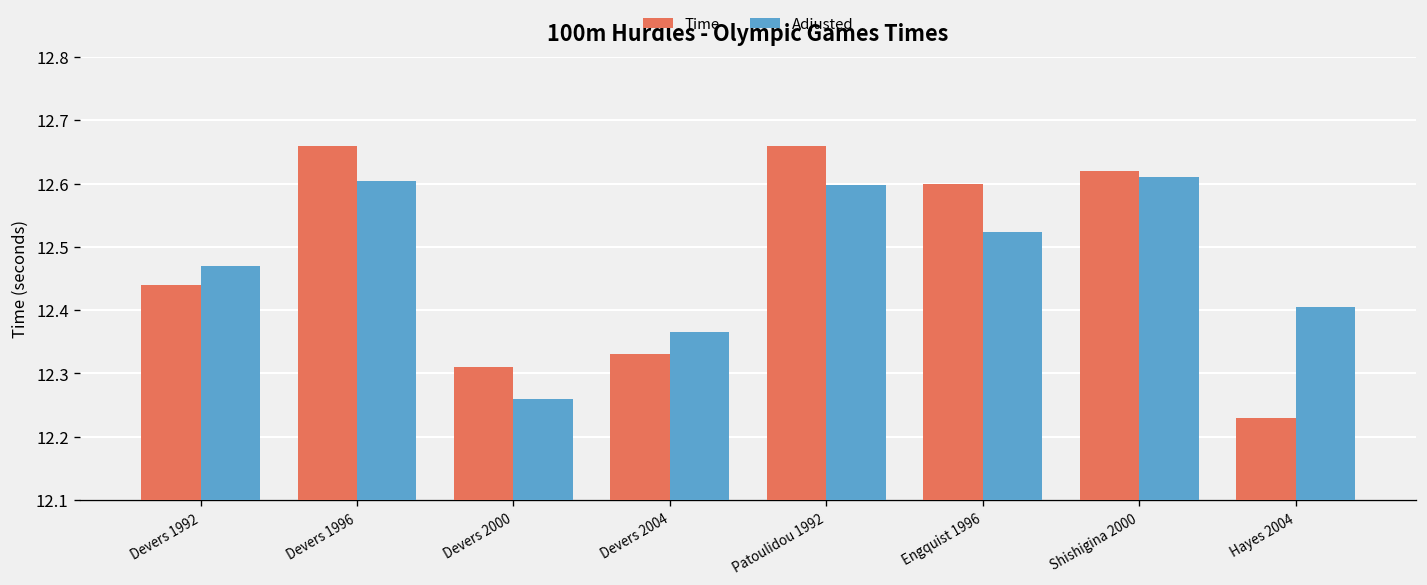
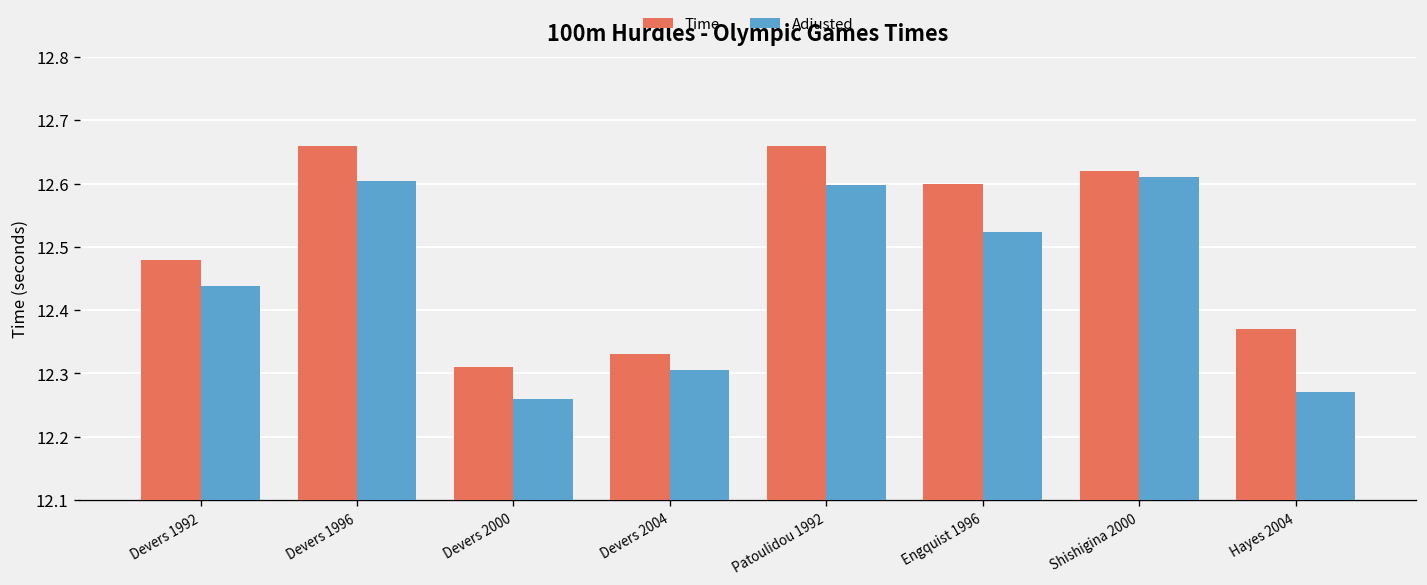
Time, Devers 1992: 12.44 -> 12.48
Adjusted, Devers 1992: 12.47 -> 12.44
Adjusted, Devers 2004: 12.37 -> 12.31
Time, Hayes 2004: 12.23 -> 12.37
Adjusted, Hayes 2004: 12.41 -> 12.27
